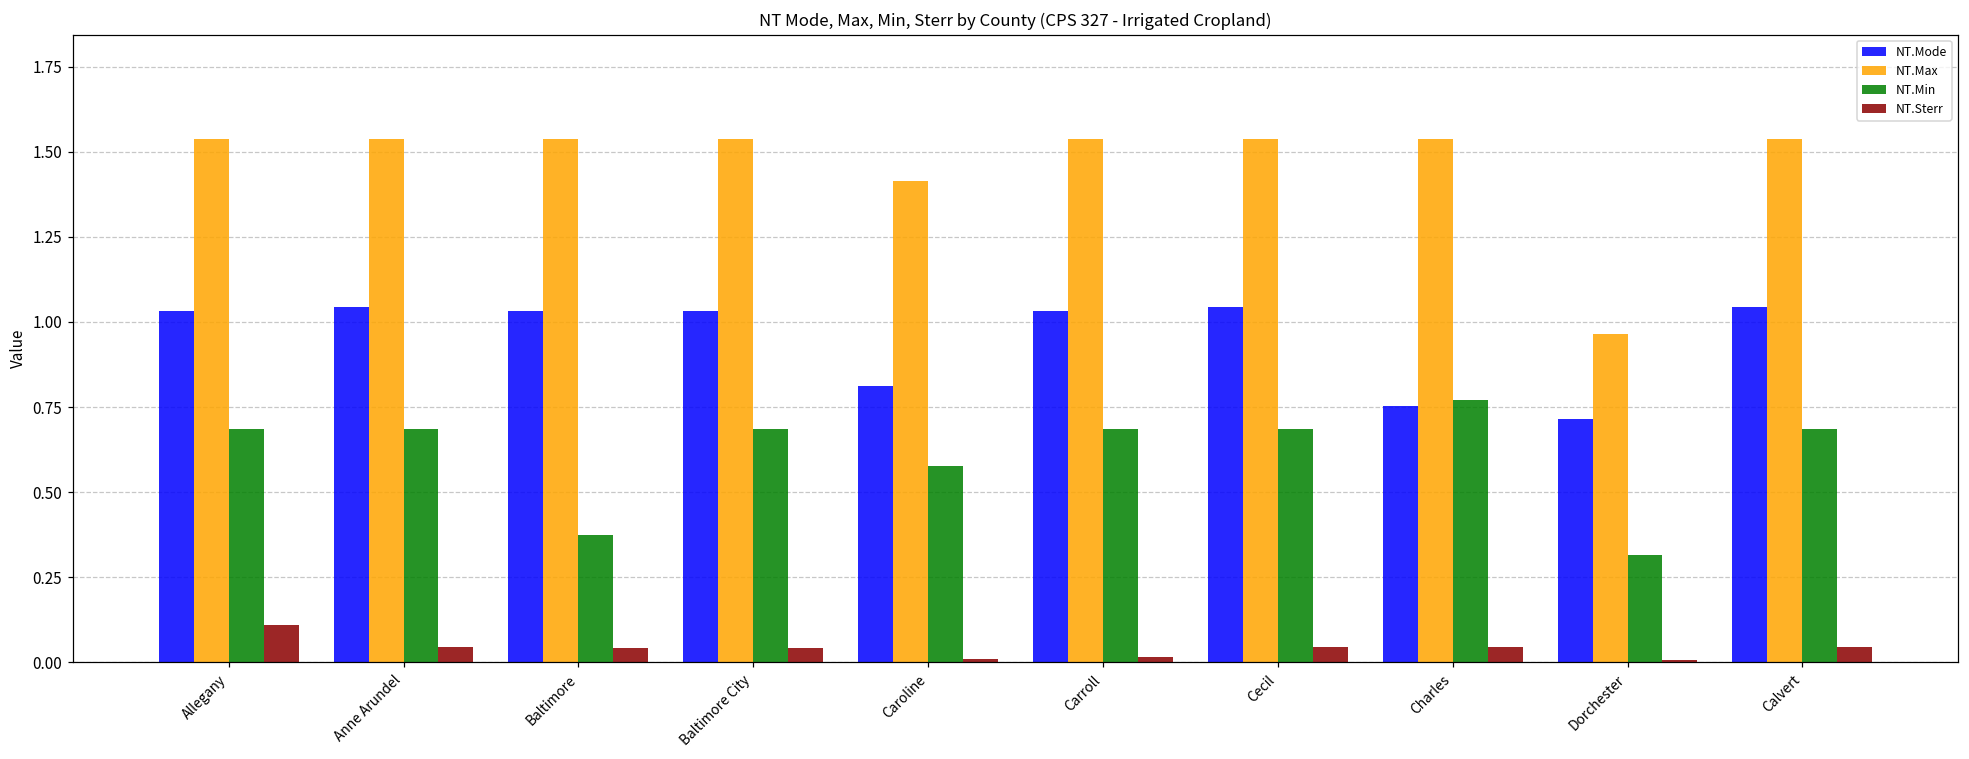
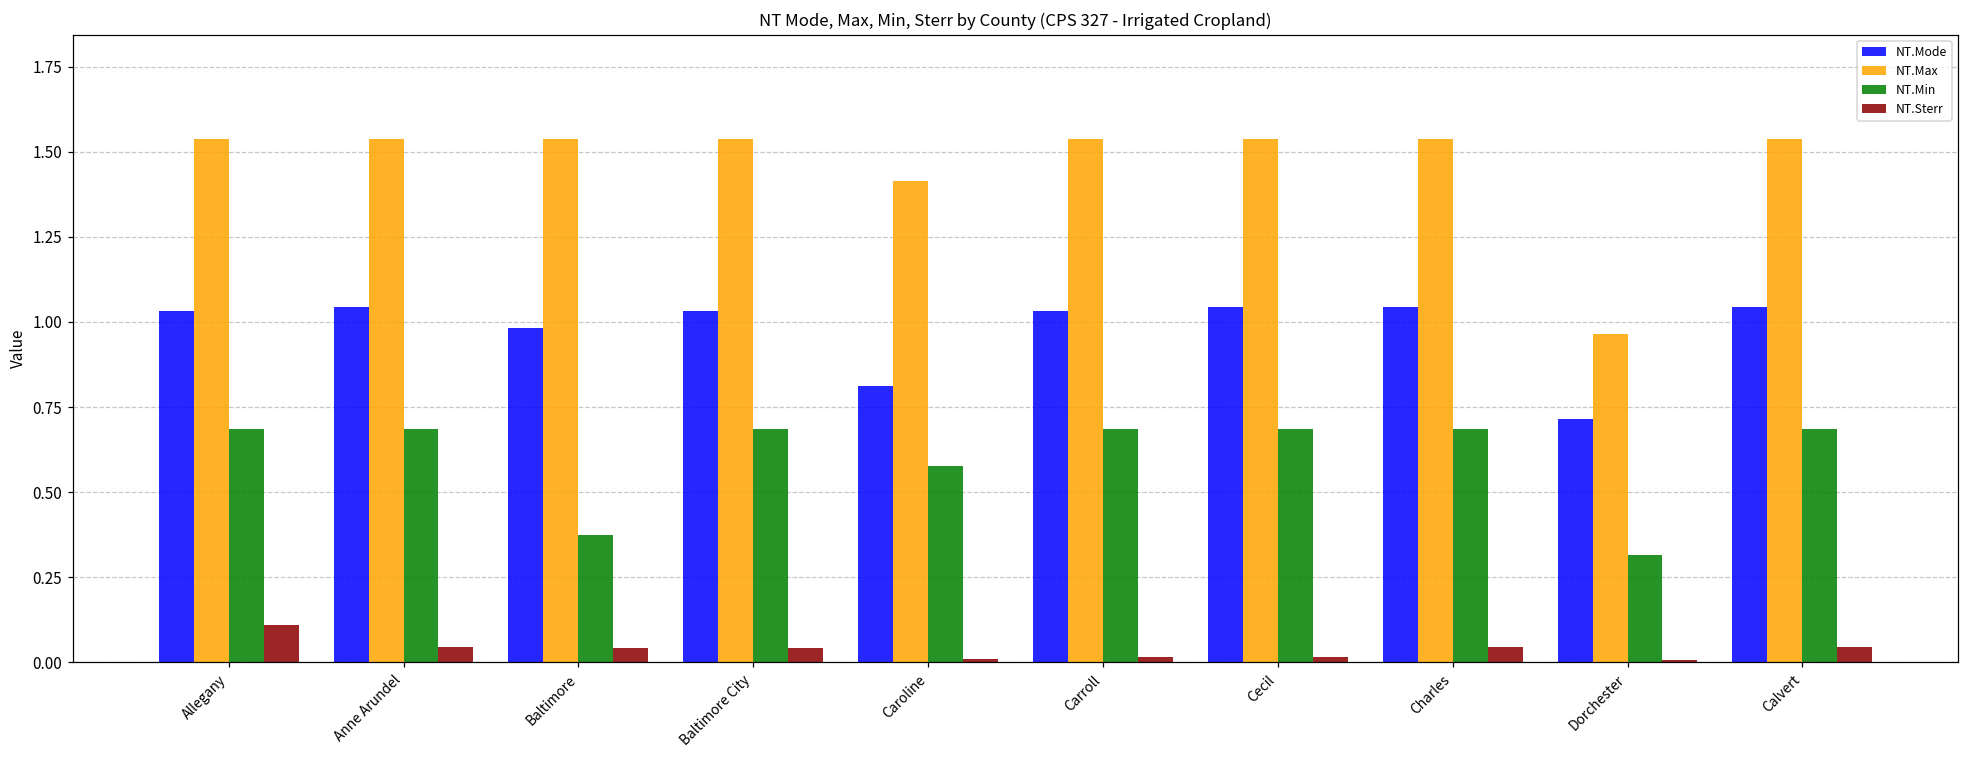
NT.Mode, Baltimore: 1.03 -> 0.98
NT.Sterr, Cecil: 0.05 -> 0.02
NT.Mode, Charles: 0.75 -> 1.04
NT.Min, Charles: 0.77 -> 0.69
